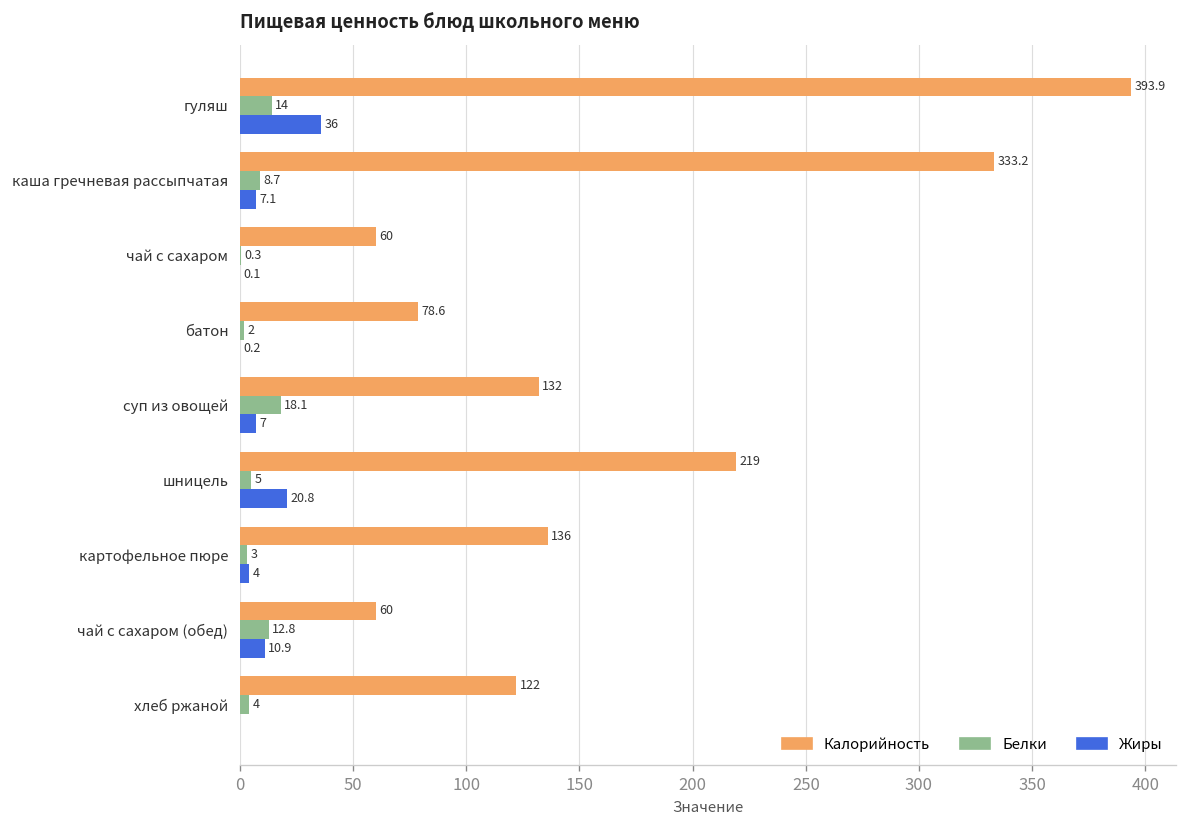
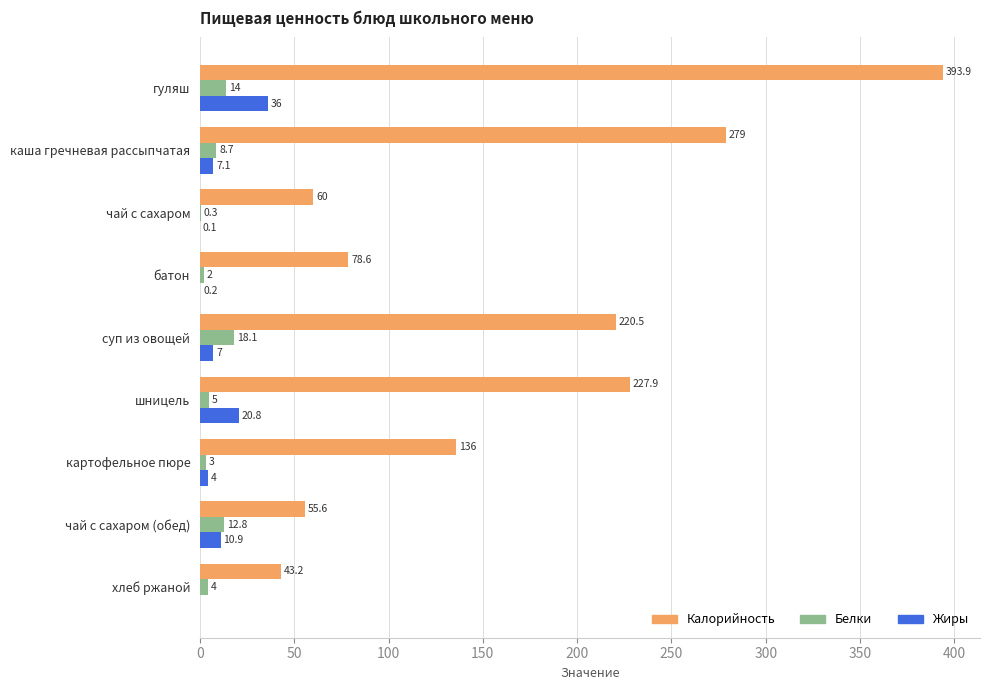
Калорийность, каша гречневая рассыпчатая: 333.2 -> 279
Калорийность, суп из овощей: 132 -> 220.5
Калорийность, шницель: 219 -> 227.9
Калорийность, чай с сахаром (обед): 60 -> 55.6
Калорийность, хлеб ржаной: 122 -> 43.2
